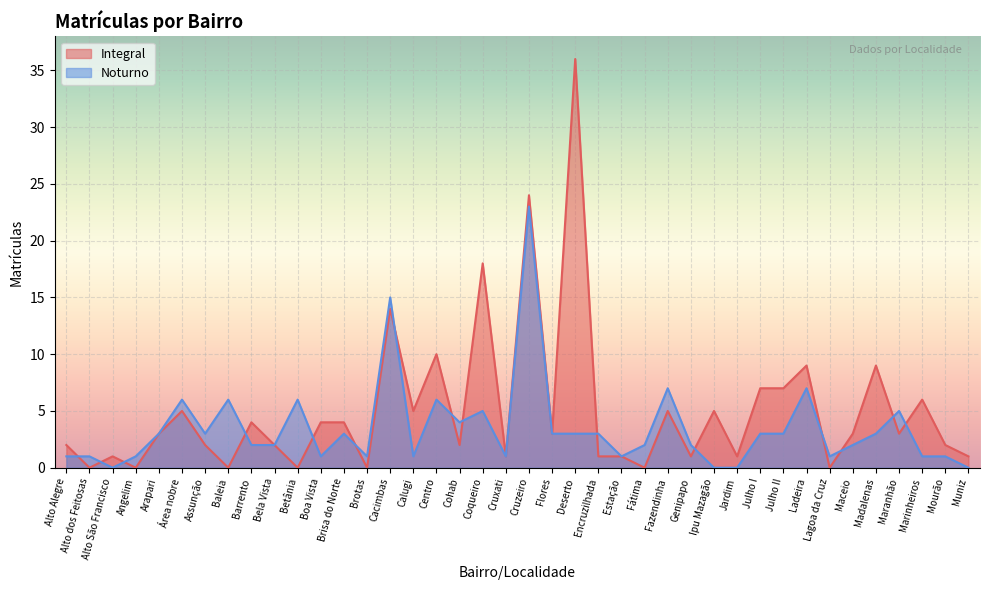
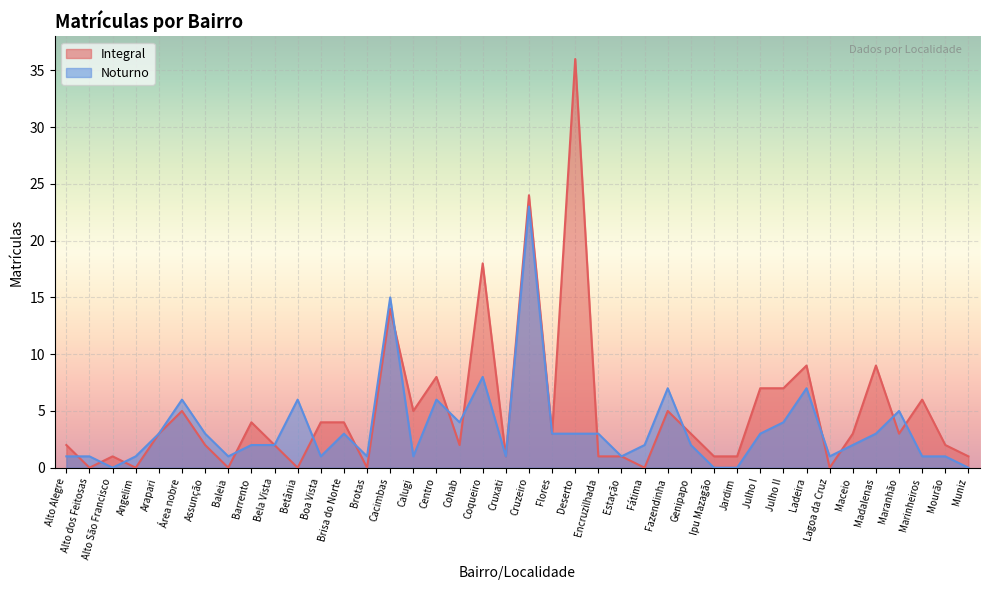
Noturno, Baleia: 6 -> 1
Integral, Centro: 10 -> 8
Noturno, Coqueiro: 5 -> 8
Integral, Genipapo: 1 -> 3
Integral, Ipu Mazagão: 5 -> 1
Noturno, Julho II: 3 -> 4
